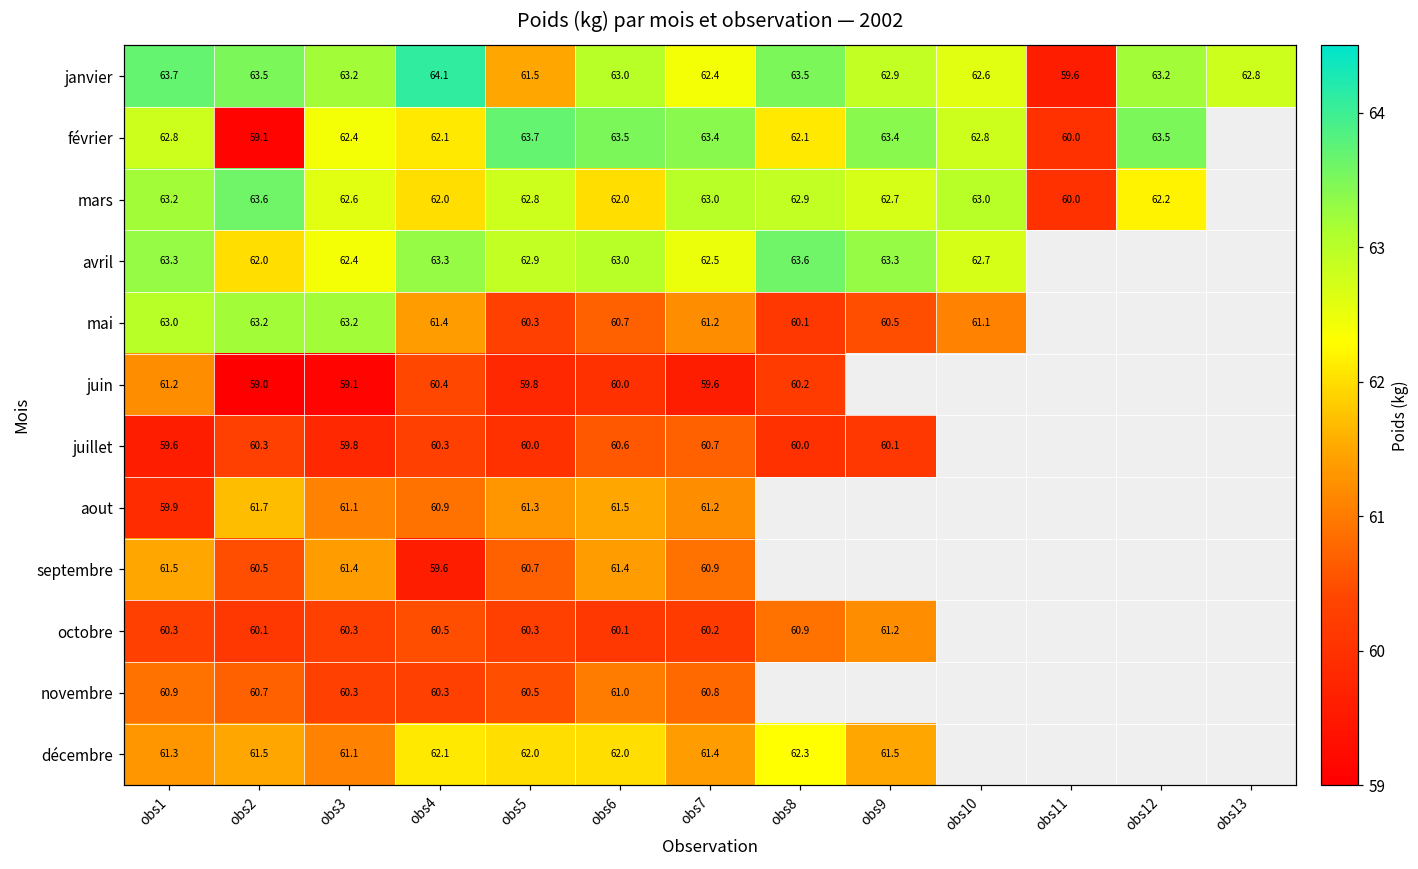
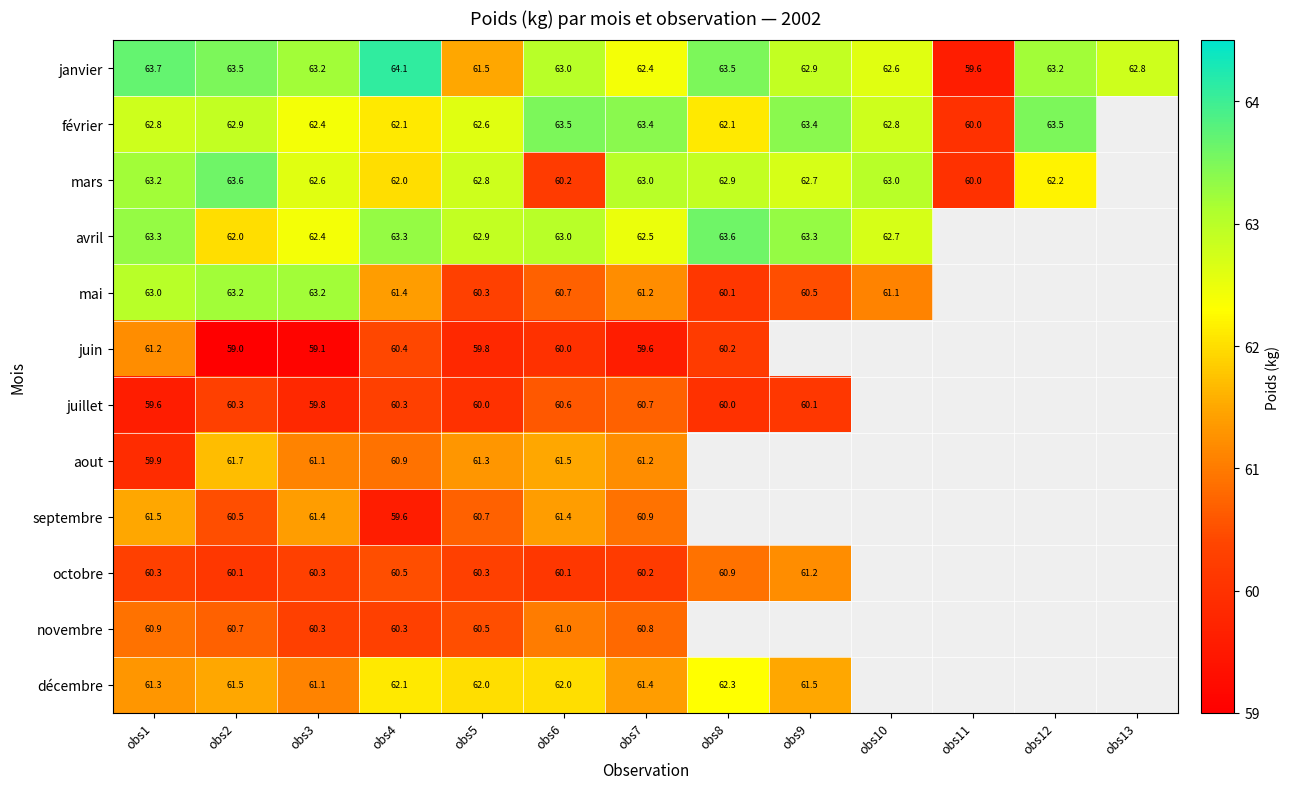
février, obs2: 59.1 -> 62.9
février, obs5: 63.7 -> 62.6
mars, obs6: 62.0 -> 60.2
